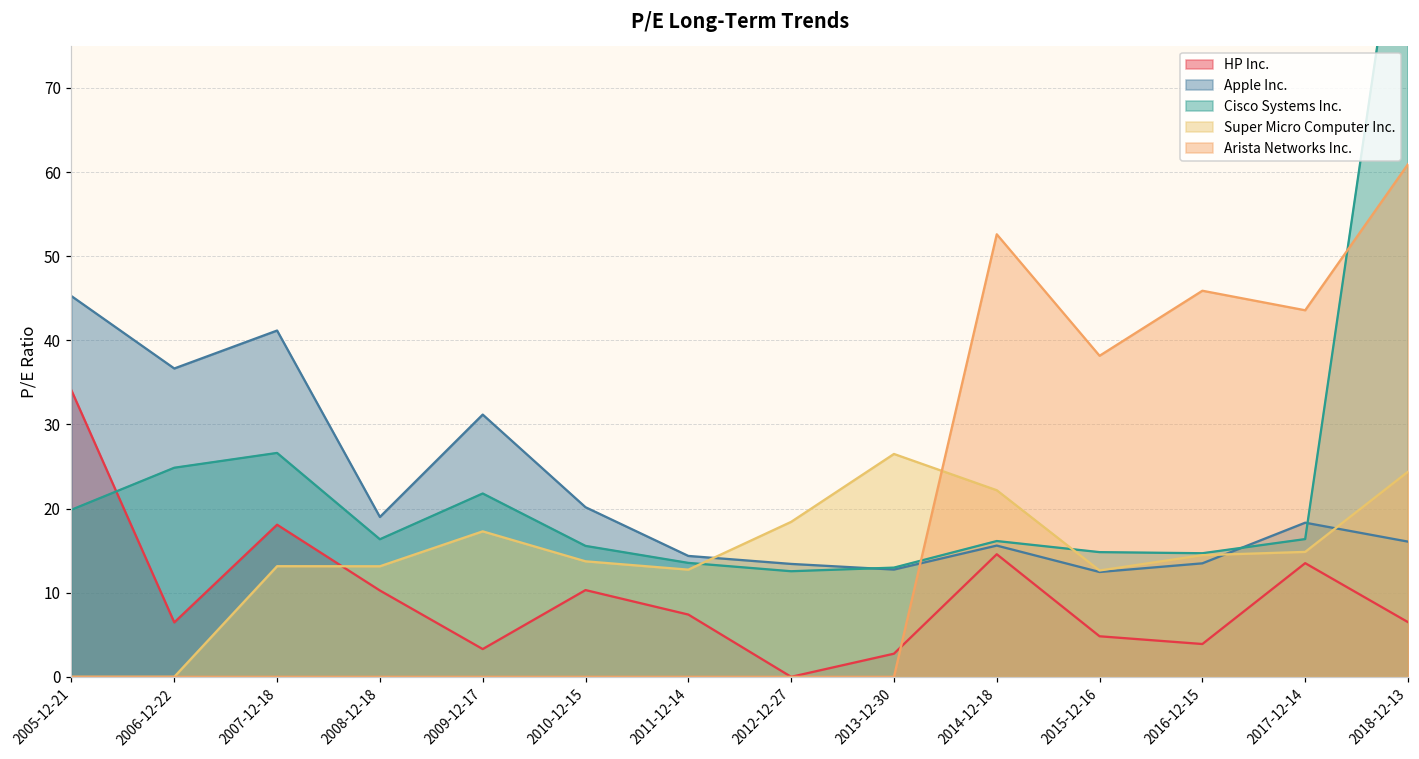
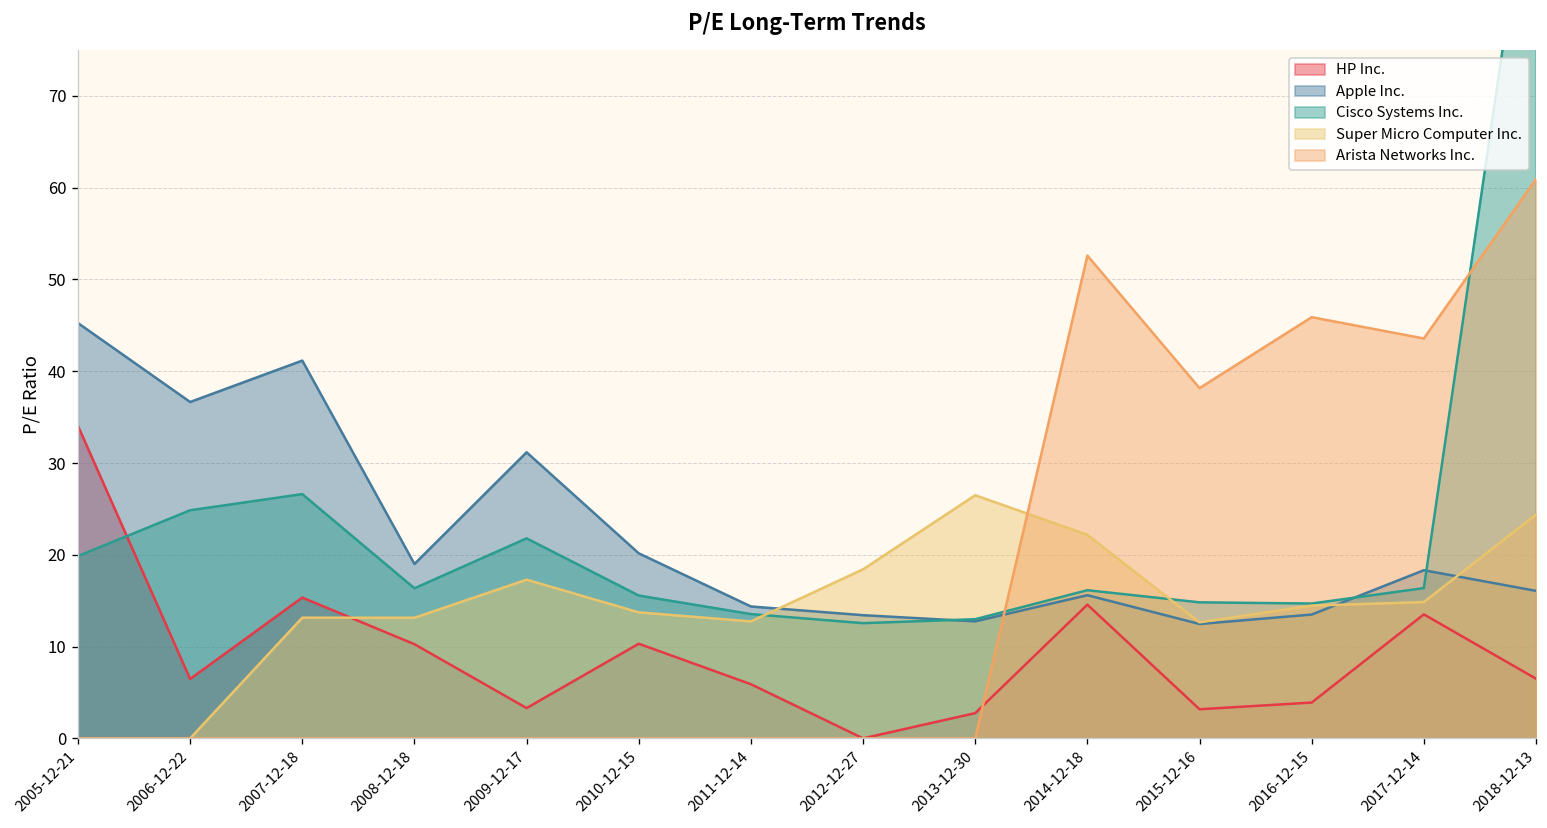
HP Inc., 2007-12-18: 18 -> 15
HP Inc., 2011-12-14: 7 -> 6
HP Inc., 2015-12-16: 5 -> 3
